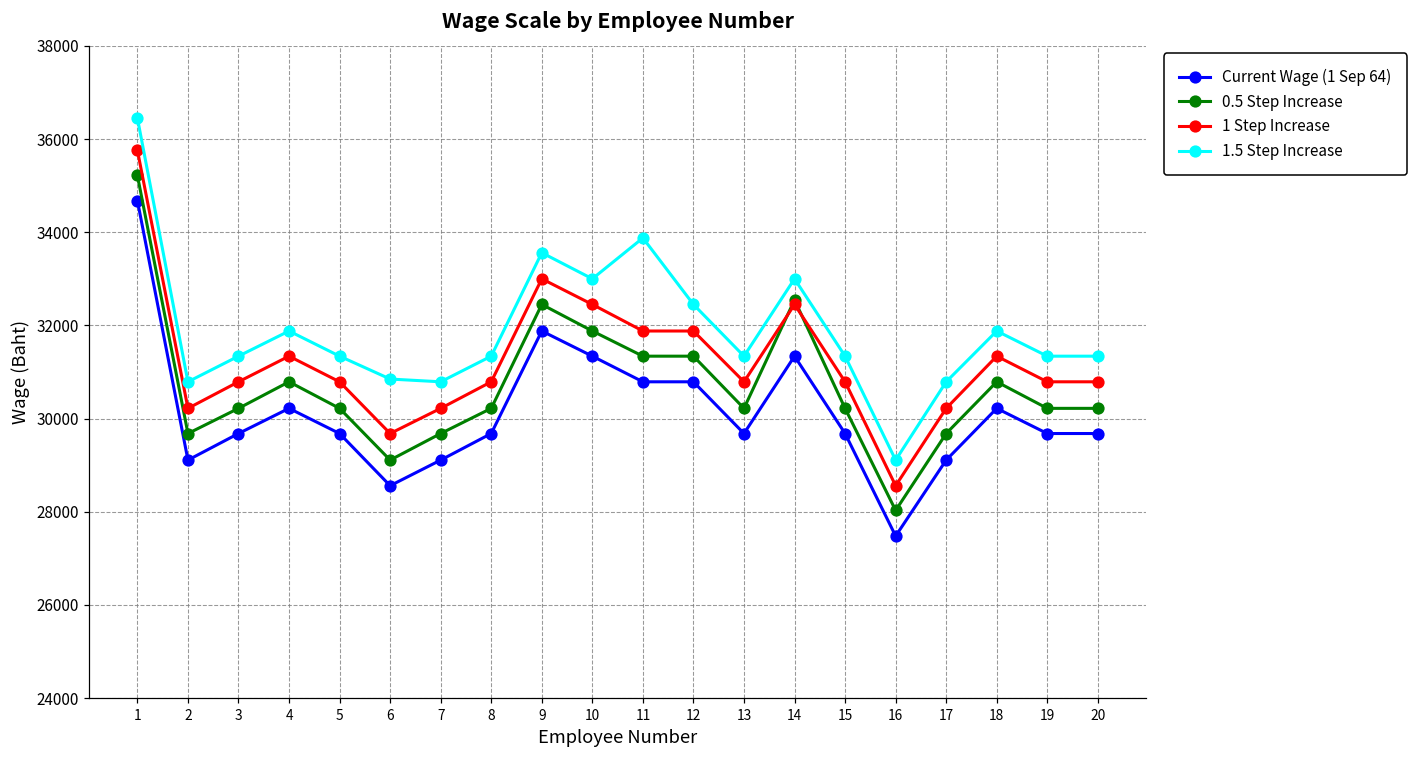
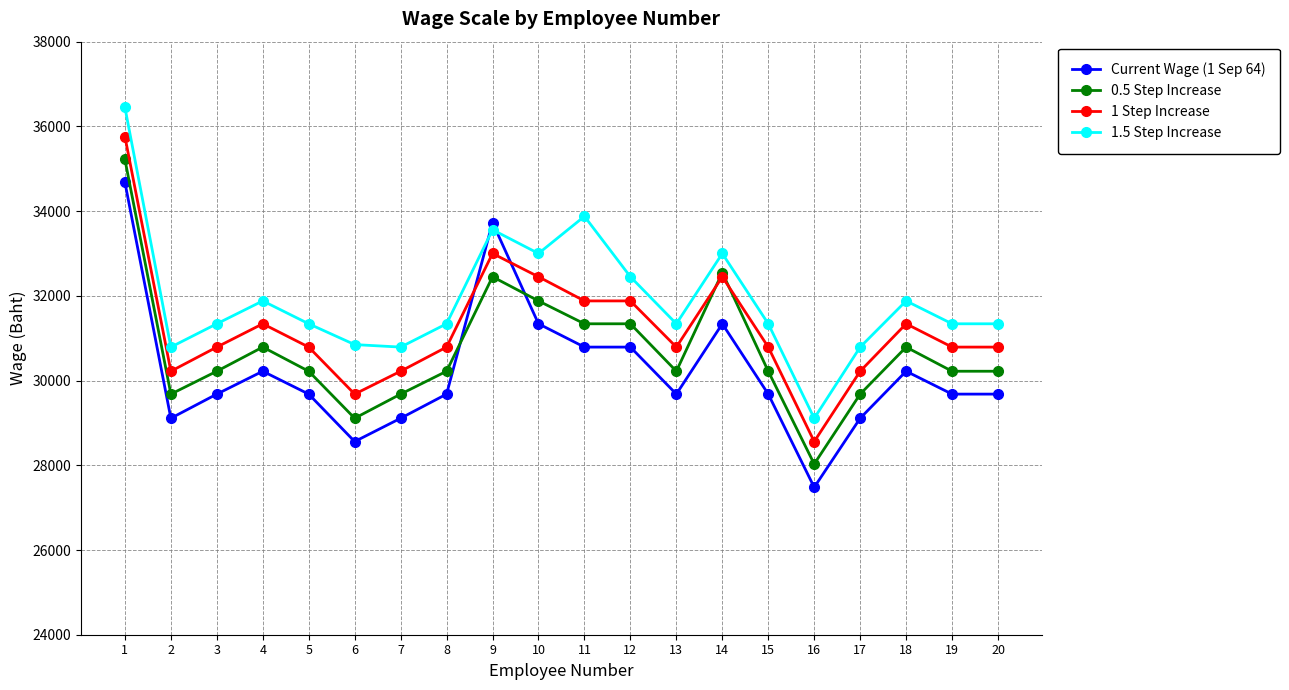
Current Wage (1 Sep 64), 9: 31900 -> 33700
